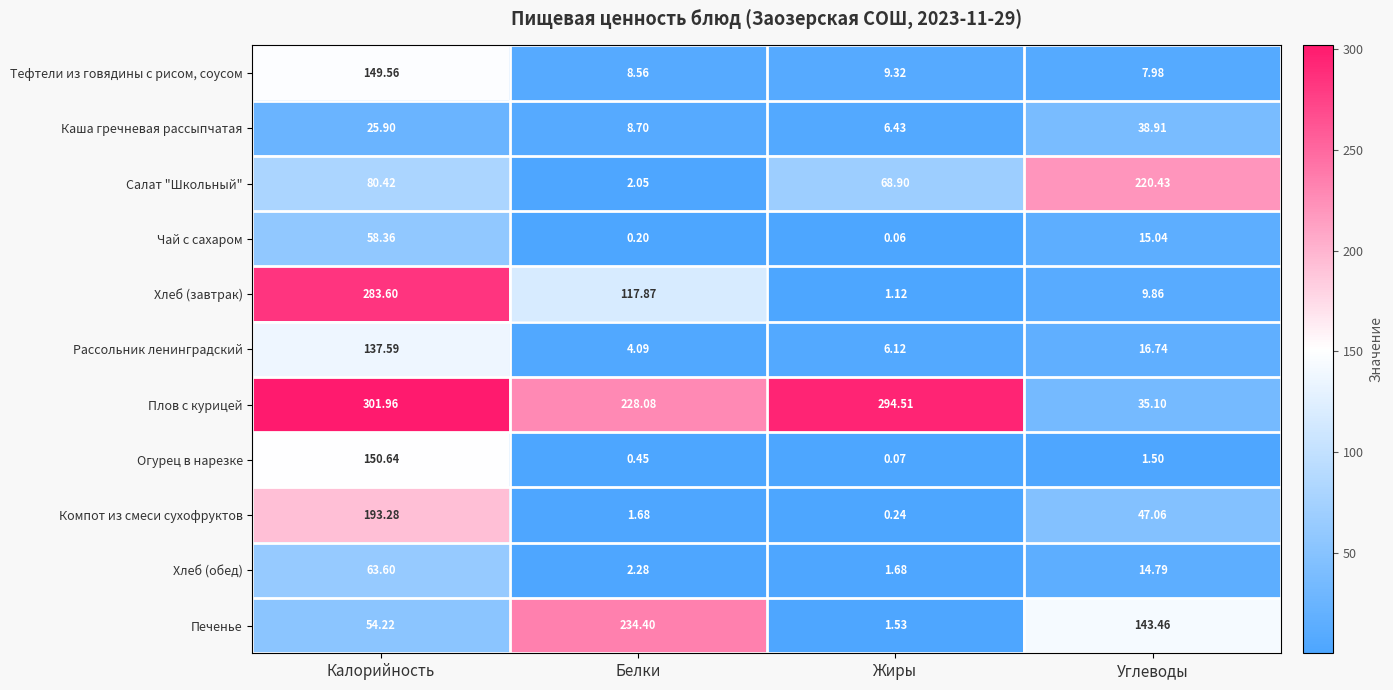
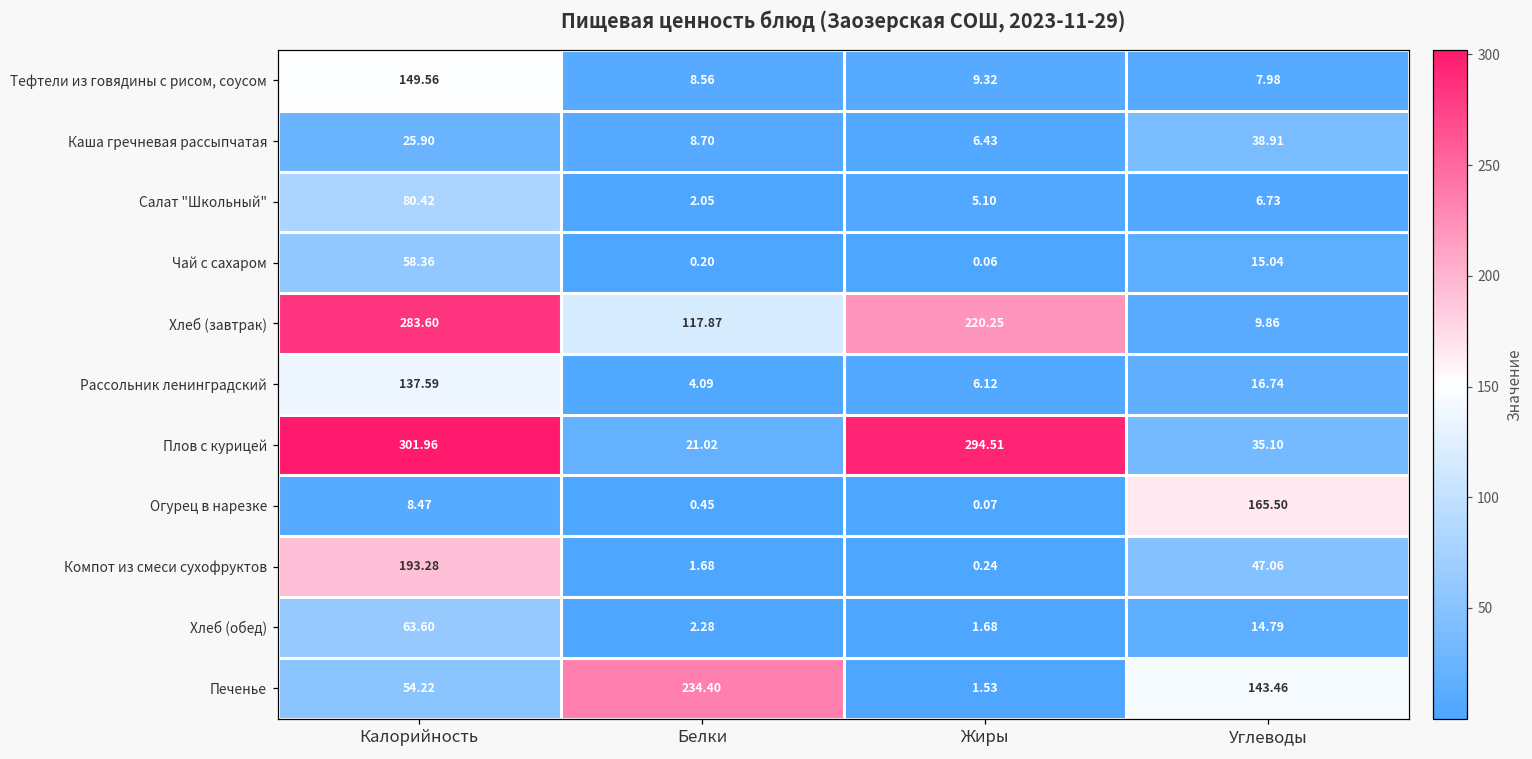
Салат "Школьный", Жиры: 68.90 -> 5.10
Салат "Школьный", Углеводы: 220.43 -> 6.73
Хлеб (завтрак), Жиры: 1.12 -> 220.25
Плов с курицей, Белки: 228.08 -> 21.02
Огурец в нарезке, Калорийность: 150.64 -> 8.47
Огурец в нарезке, Углеводы: 1.50 -> 165.50
